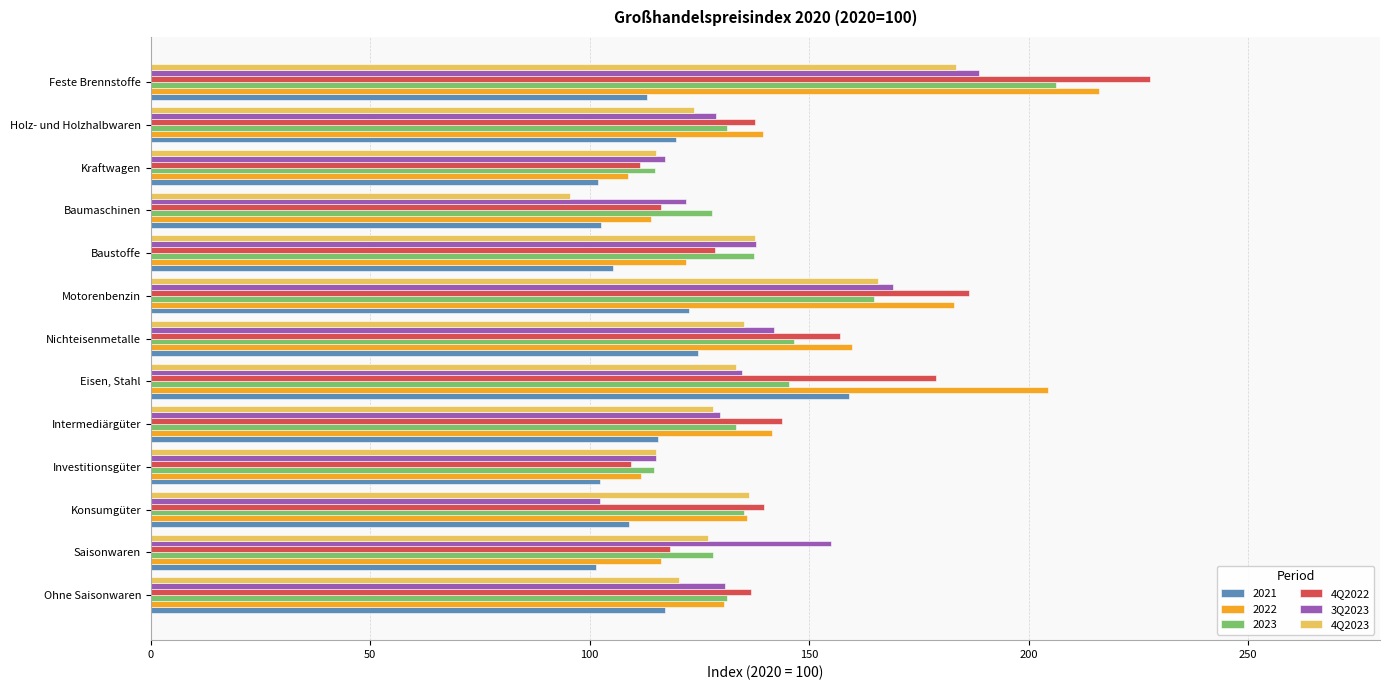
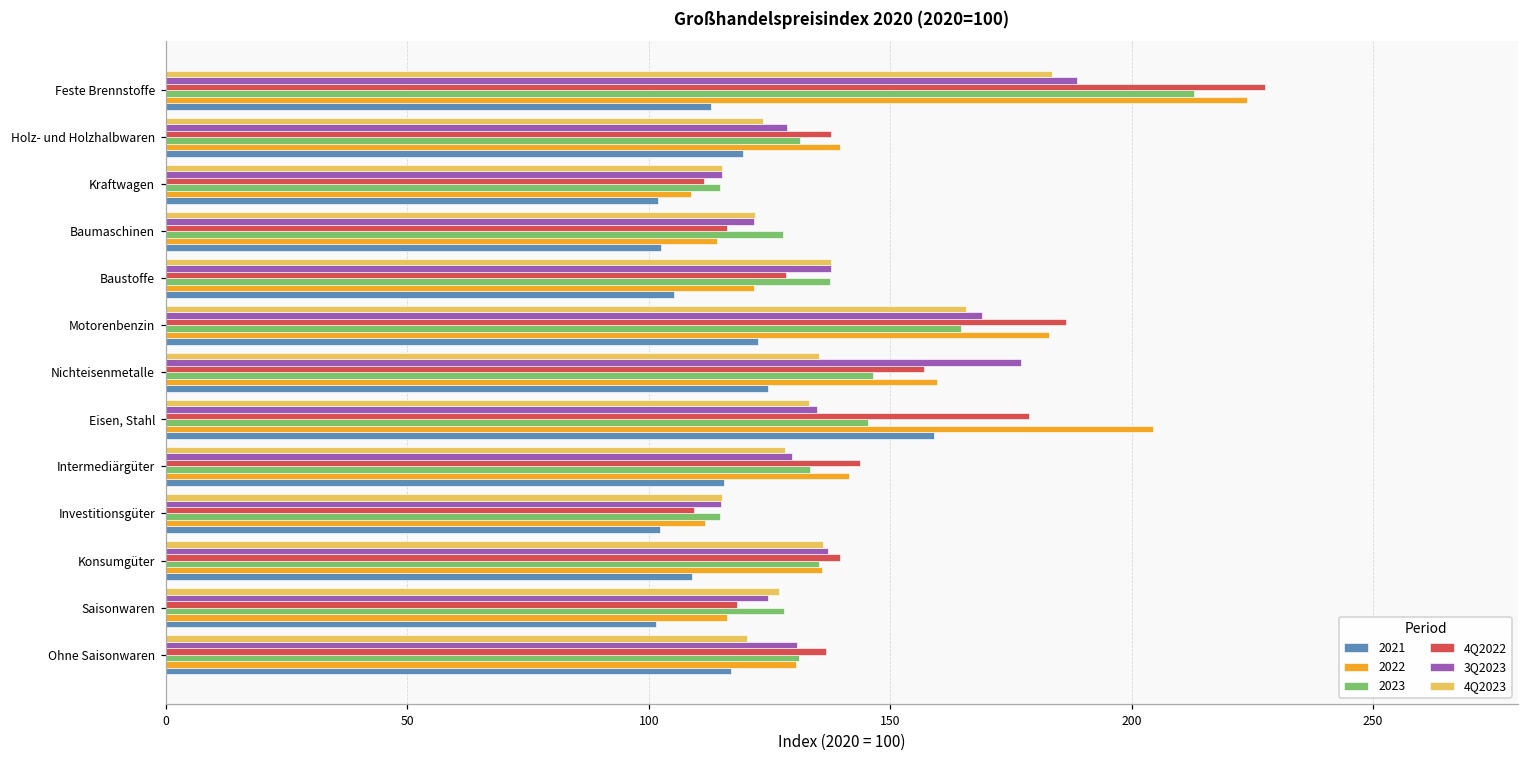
2023, Feste Brennstoffe: 206 -> 213
2022, Feste Brennstoffe: 216 -> 224
3Q2023, Kraftwagen: 117 -> 115
4Q2023, Baumaschinen: 96 -> 122
3Q2023, Nichteisenmetalle: 142 -> 177
3Q2023, Konsumgüter: 102 -> 137
3Q2023, Saisonwaren: 155 -> 125
